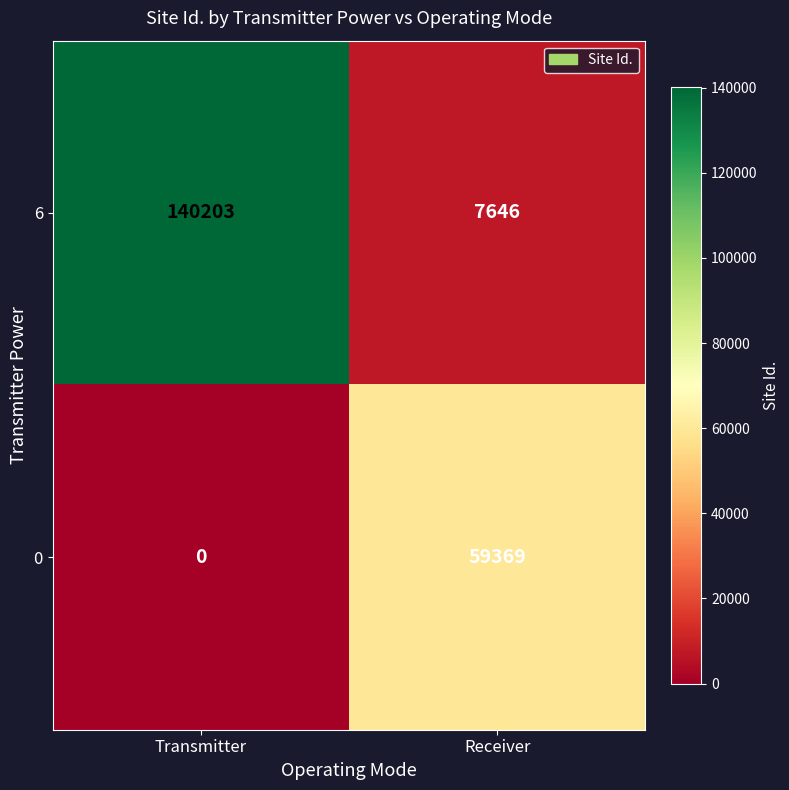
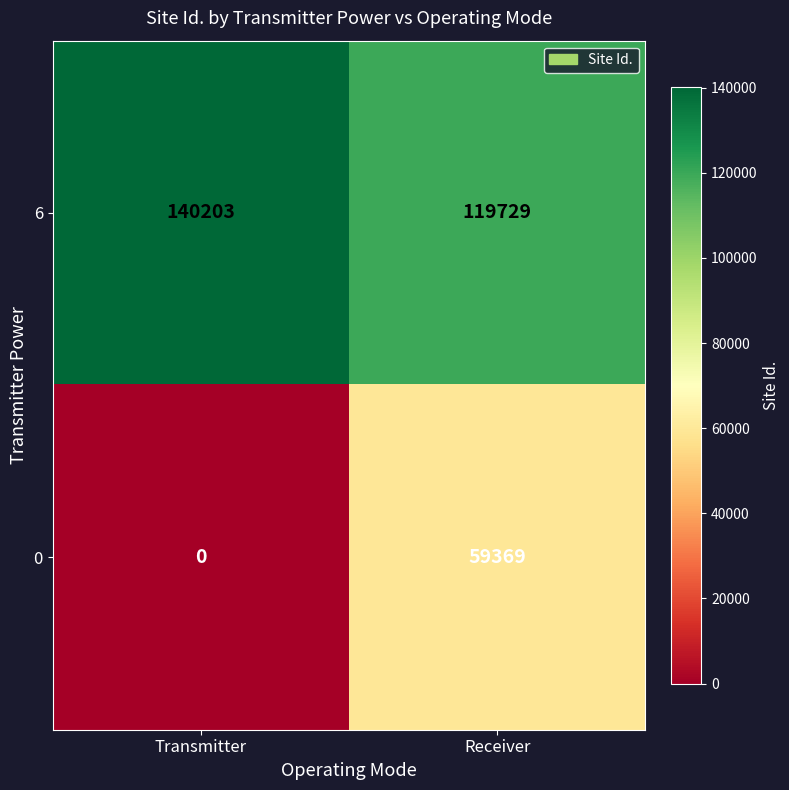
6, Receiver: 7646 -> 119729
